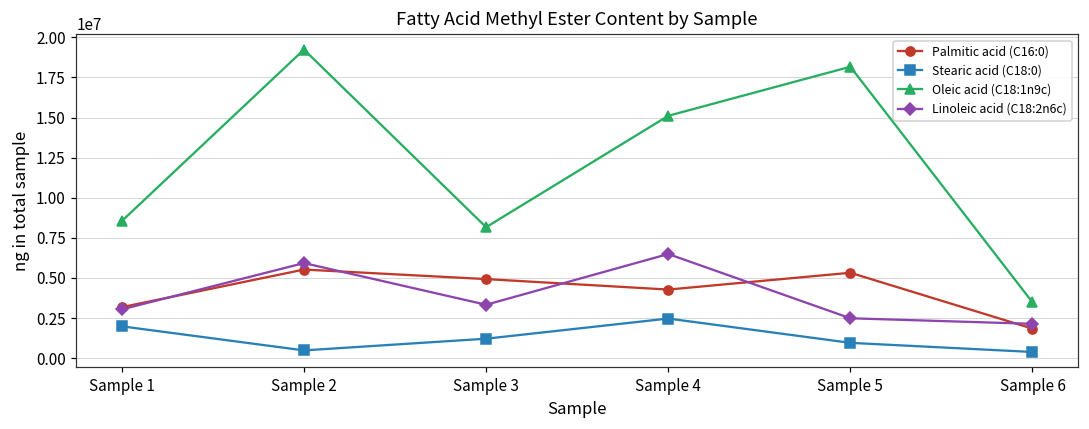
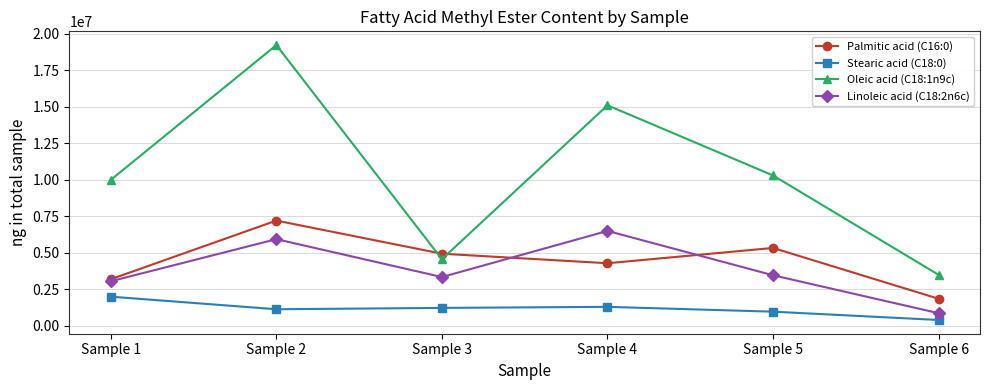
Oleic acid (C18:1n9c), Sample 1: 8600000 -> 10000000
Palmitic acid (C16:0), Sample 2: 5500000 -> 7200000
Stearic acid (C18:0), Sample 2: 500000 -> 1100000
Oleic acid (C18:1n9c), Sample 3: 8200000 -> 4600000
Stearic acid (C18:0), Sample 4: 2500000 -> 1300000
Oleic acid (C18:1n9c), Sample 5: 18200000 -> 10300000
Linoleic acid (C18:2n6c), Sample 5: 2500000 -> 3500000
Linoleic acid (C18:2n6c), Sample 6: 2100000 -> 900000
